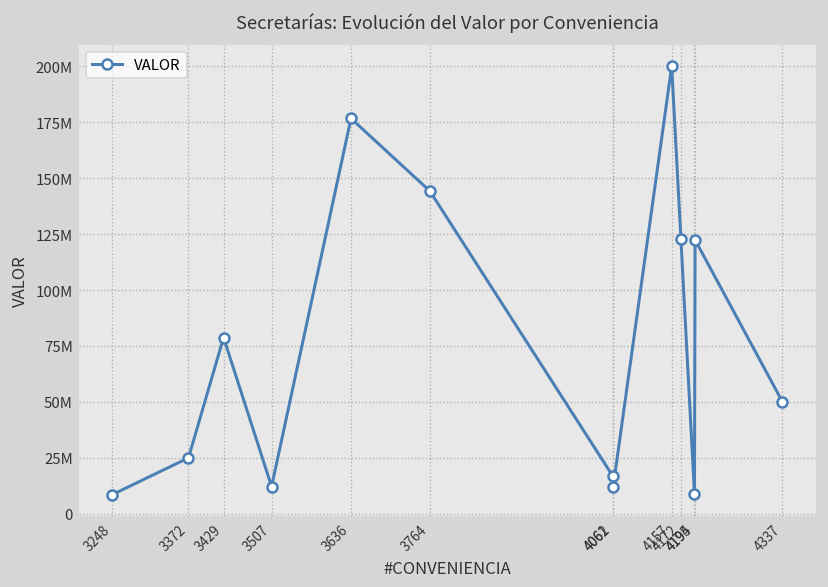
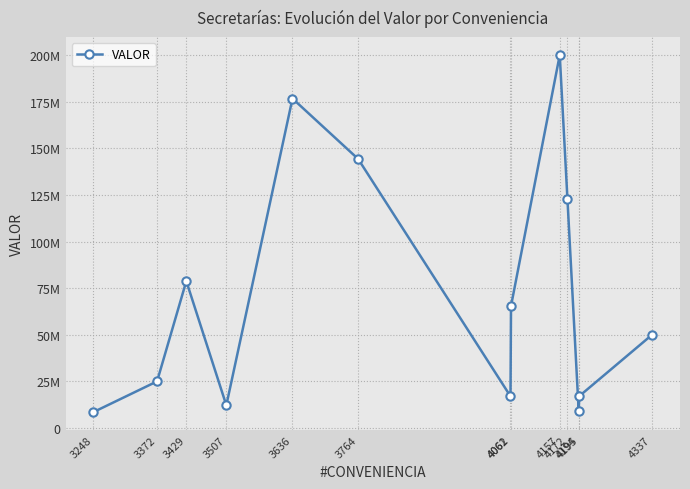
4062: 12000000 -> 65000000
4195: 122000000 -> 17000000
